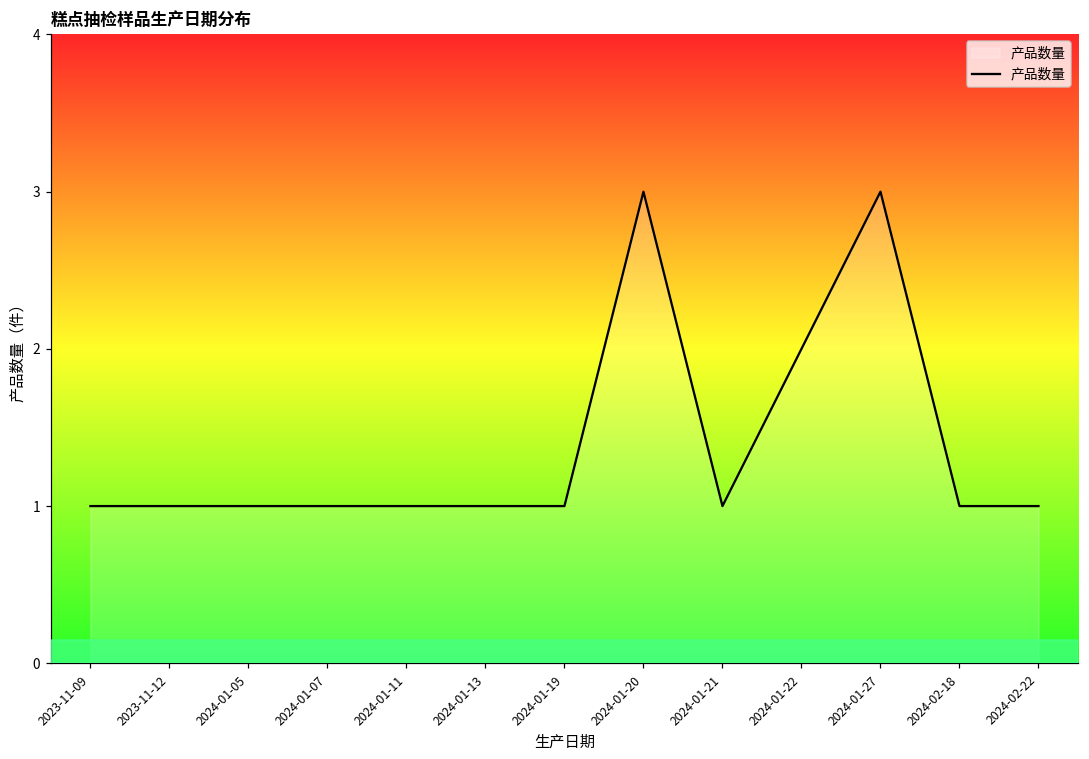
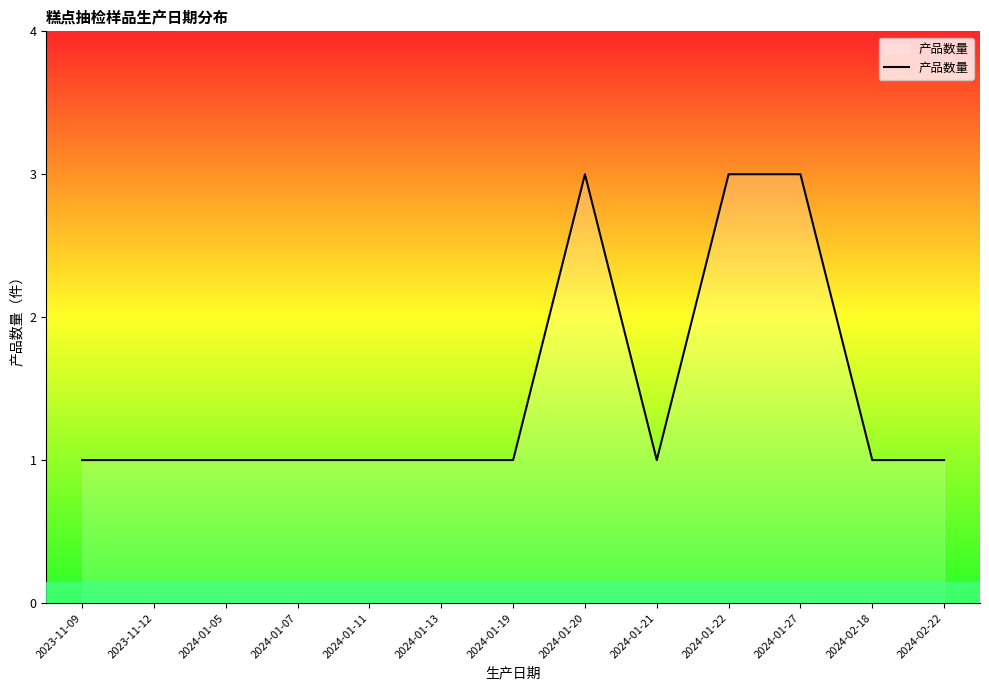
2024-01-22: 2 -> 3
